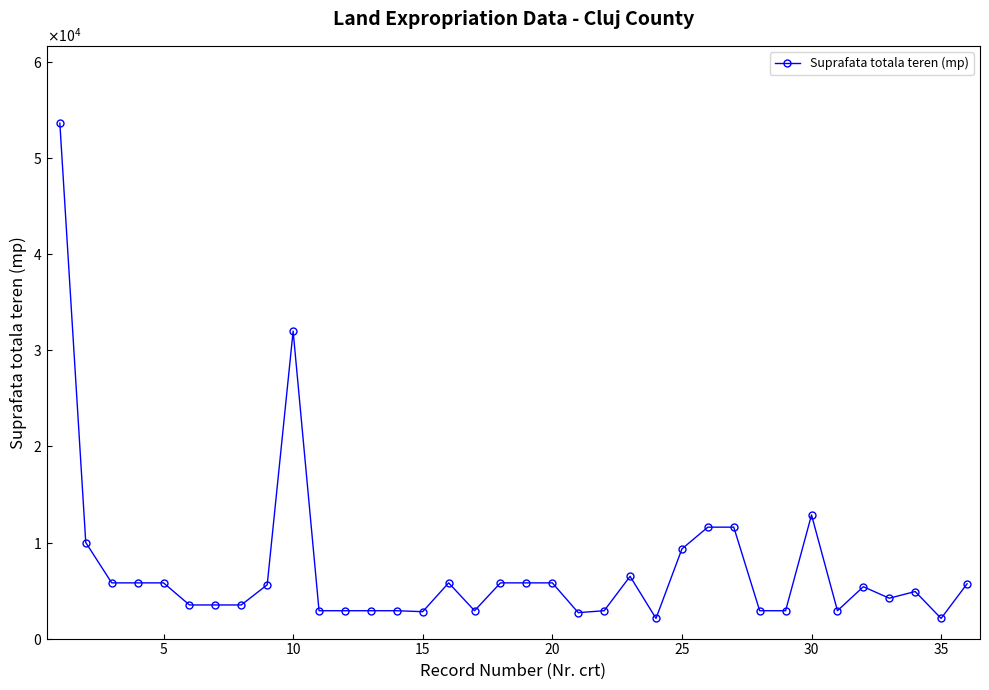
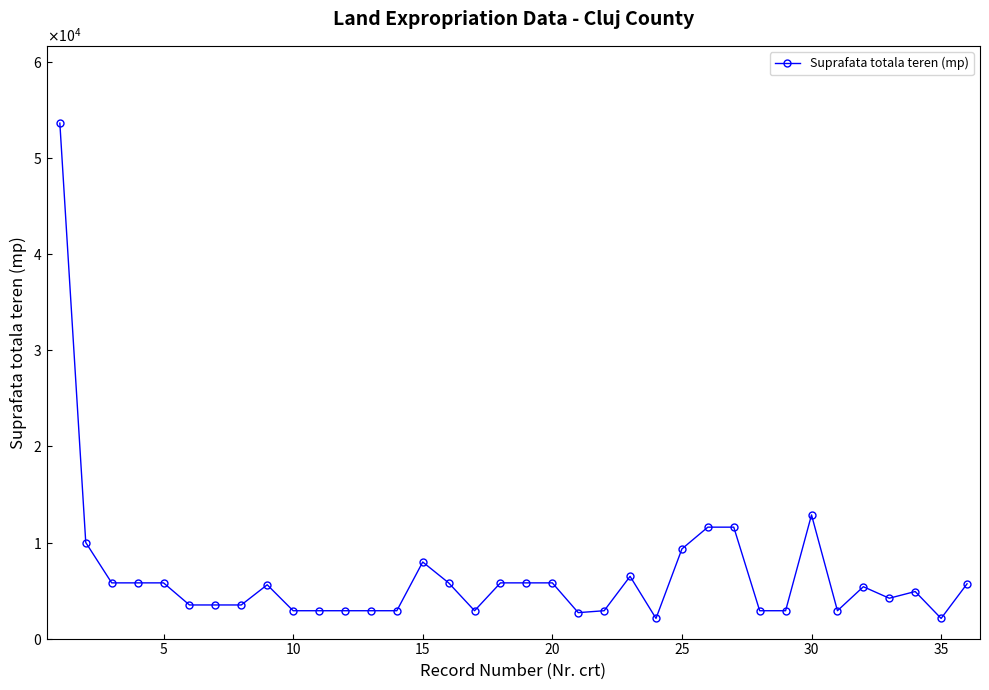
10: 32000 -> 3000
15: 3000 -> 8000
